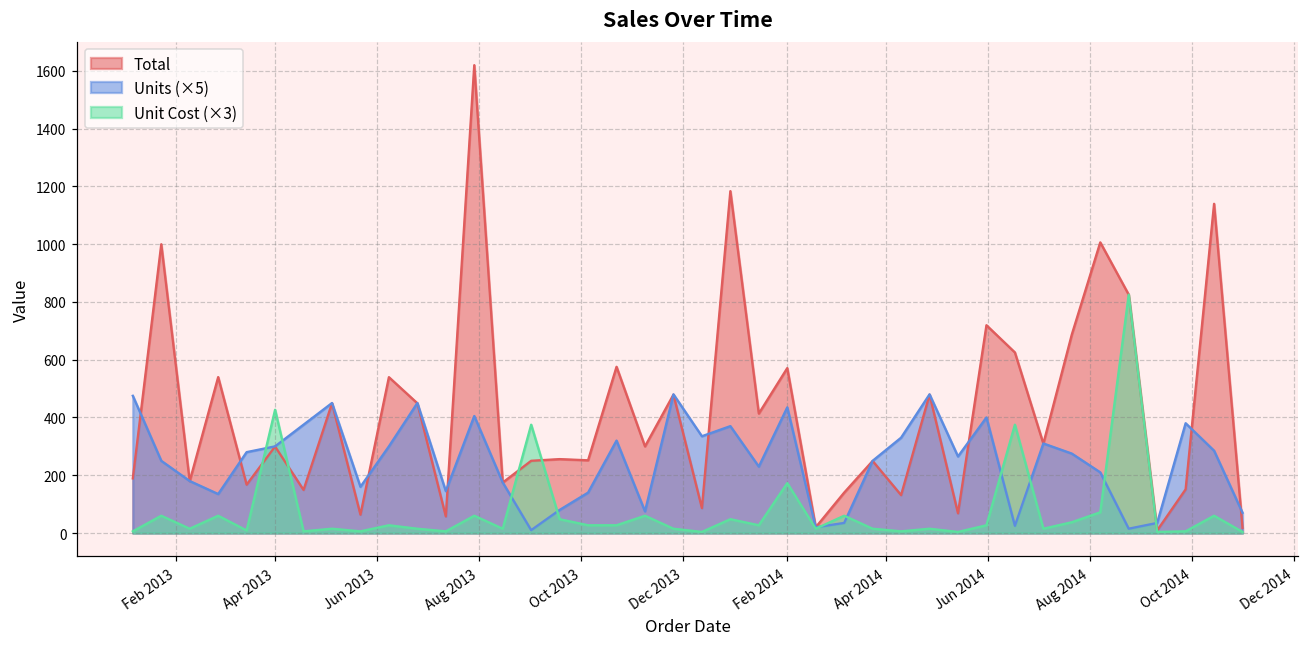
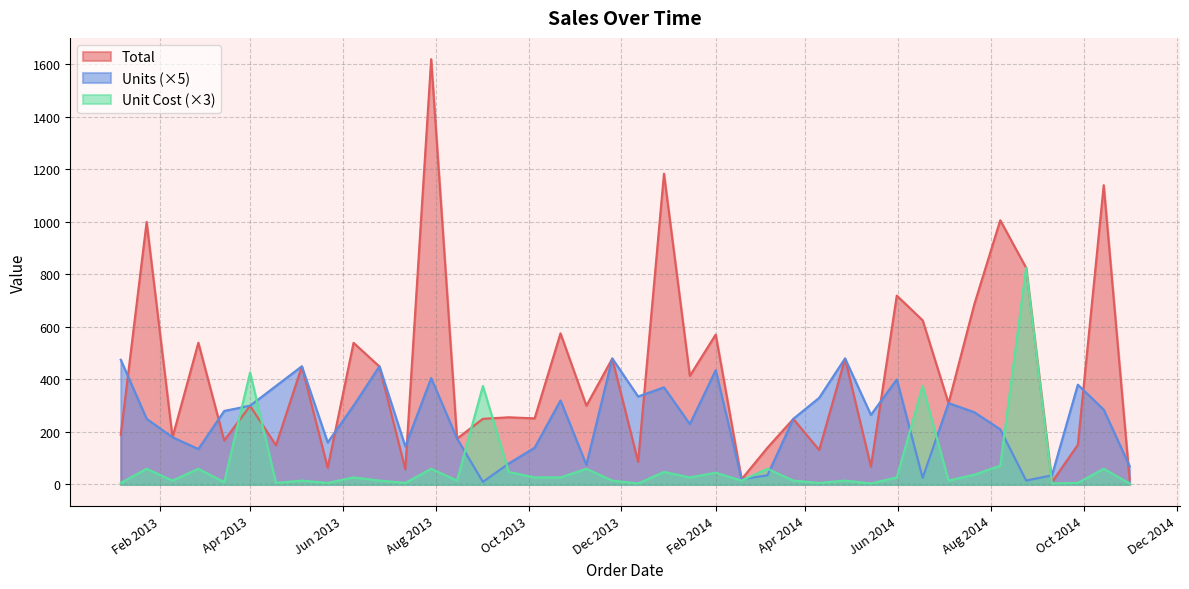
Unit Cost (×3), Feb 2014: 170 -> 50
